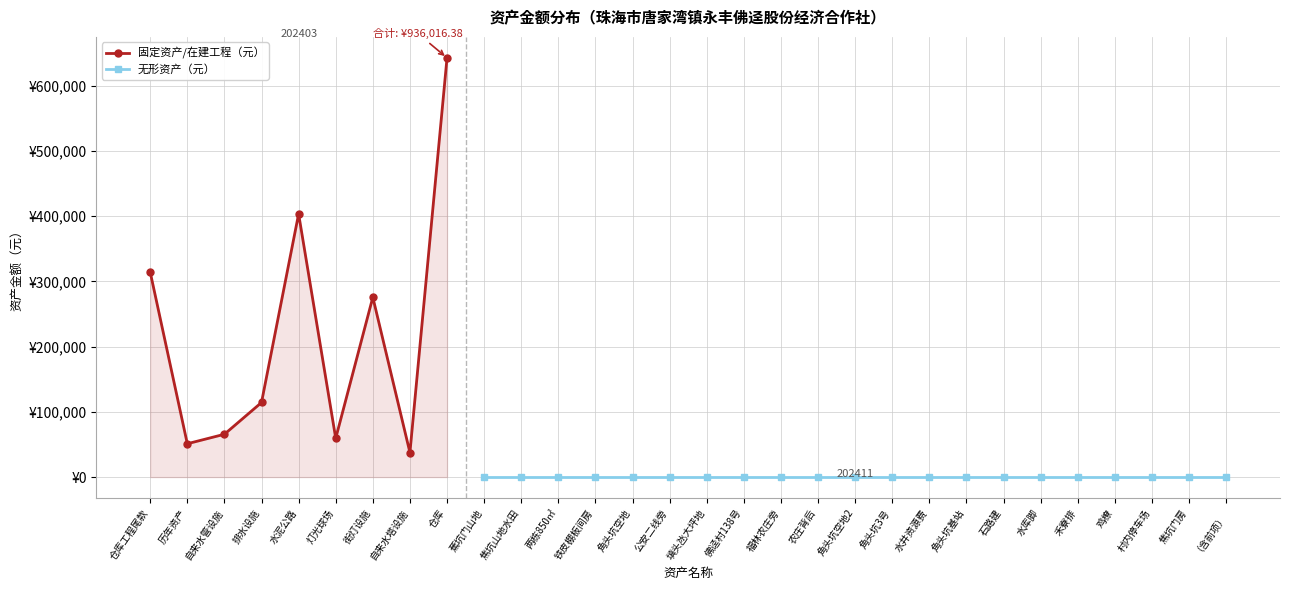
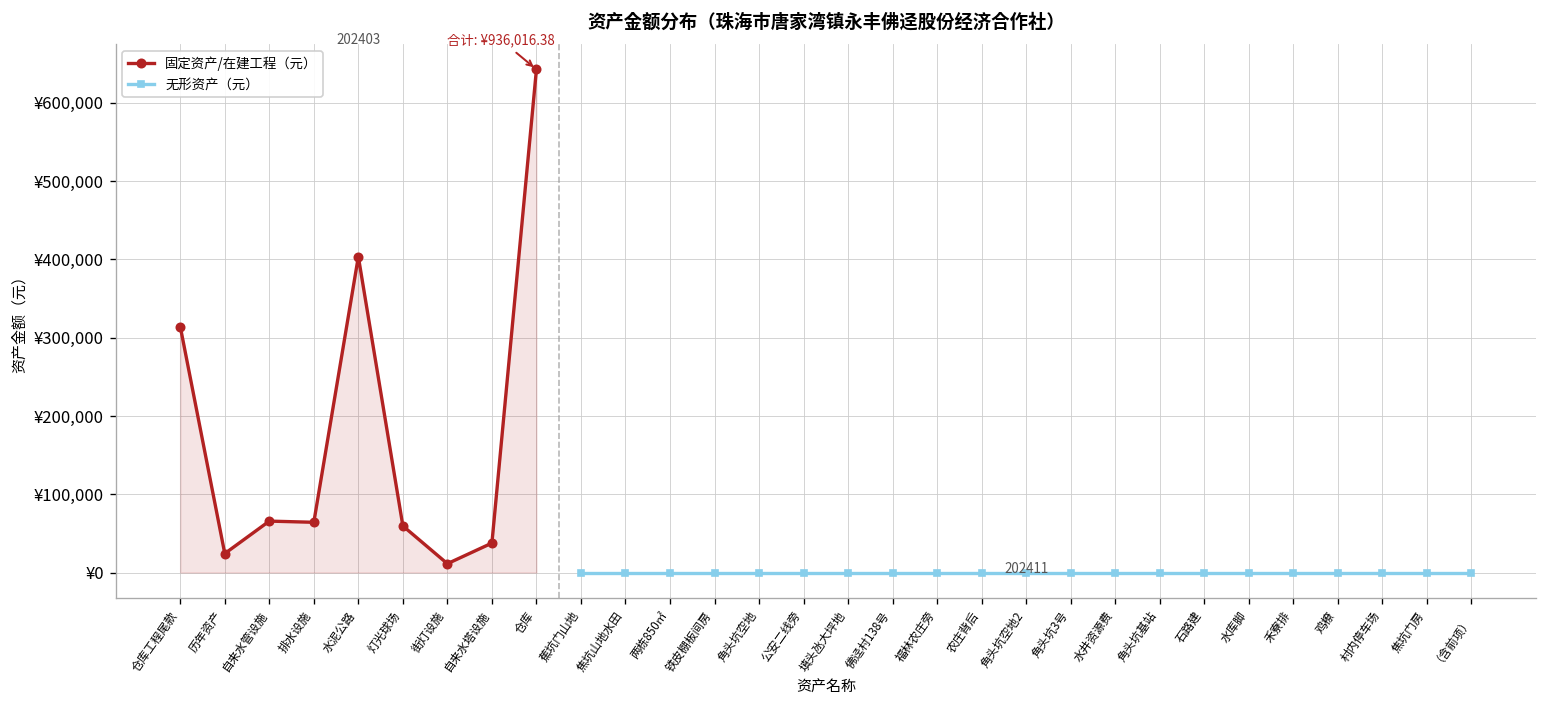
固定资产/在建工程（元）, 历年资产: ¥50,000 -> ¥20,000
固定资产/在建工程（元）, 排水设施: ¥110,000 -> ¥60,000
固定资产/在建工程（元）, 街灯设施: ¥280,000 -> ¥10,000
